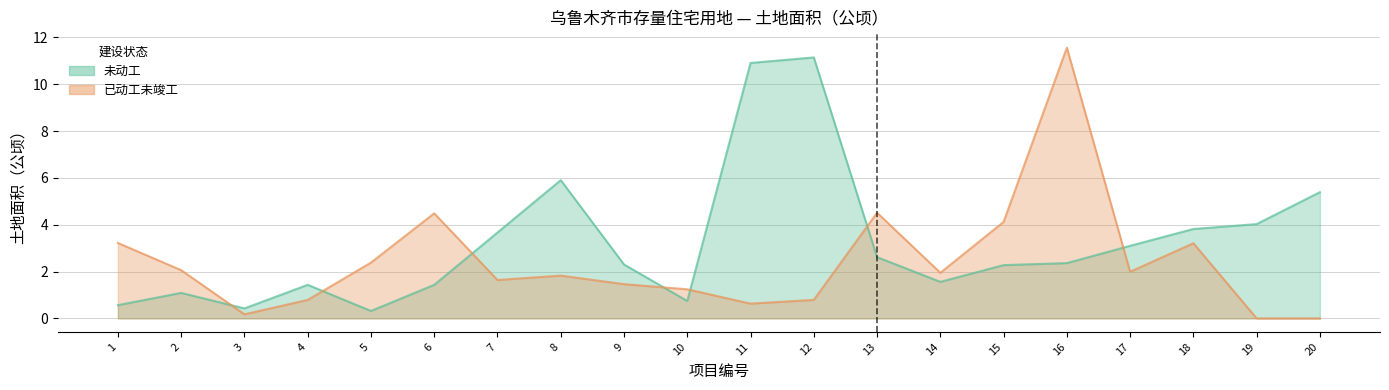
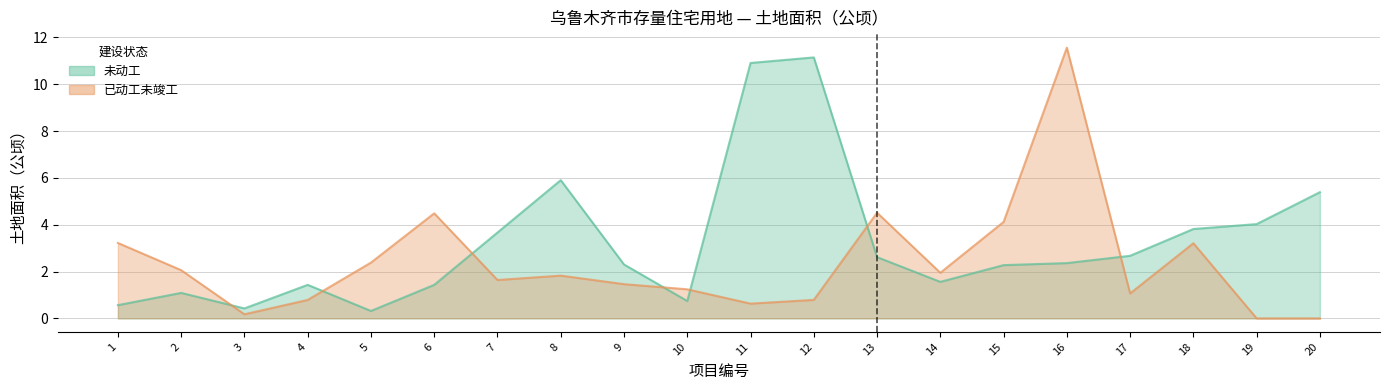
未动工, 17: 3.1 -> 2.7
已动工未竣工, 17: 2.0 -> 1.1
